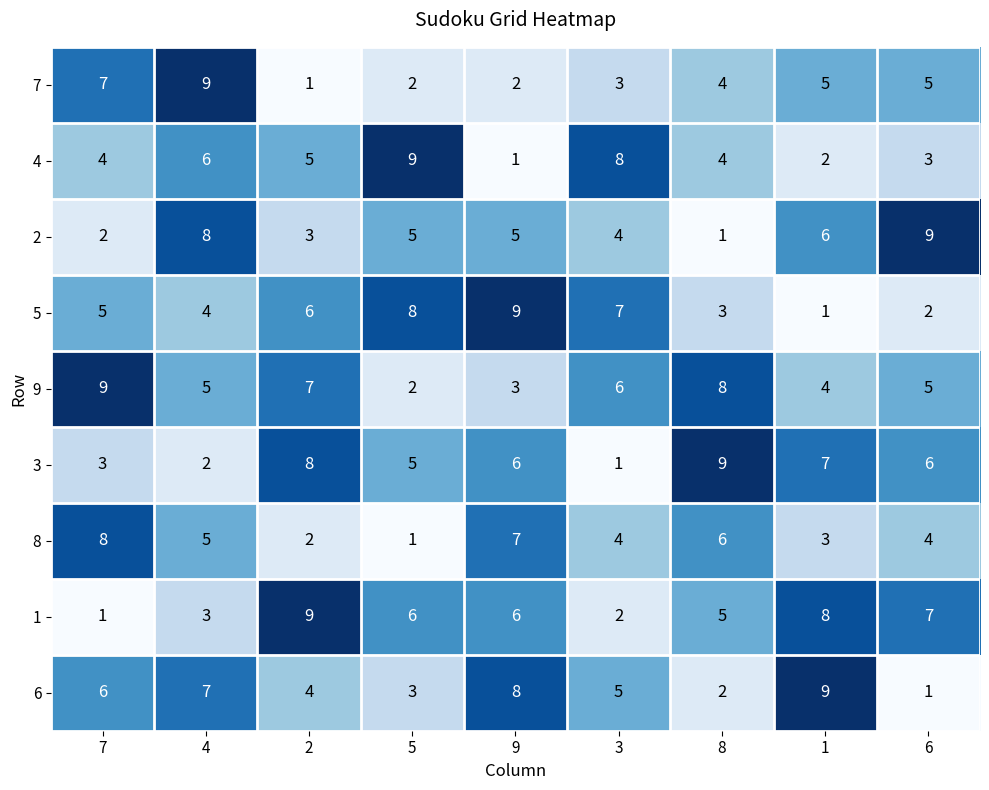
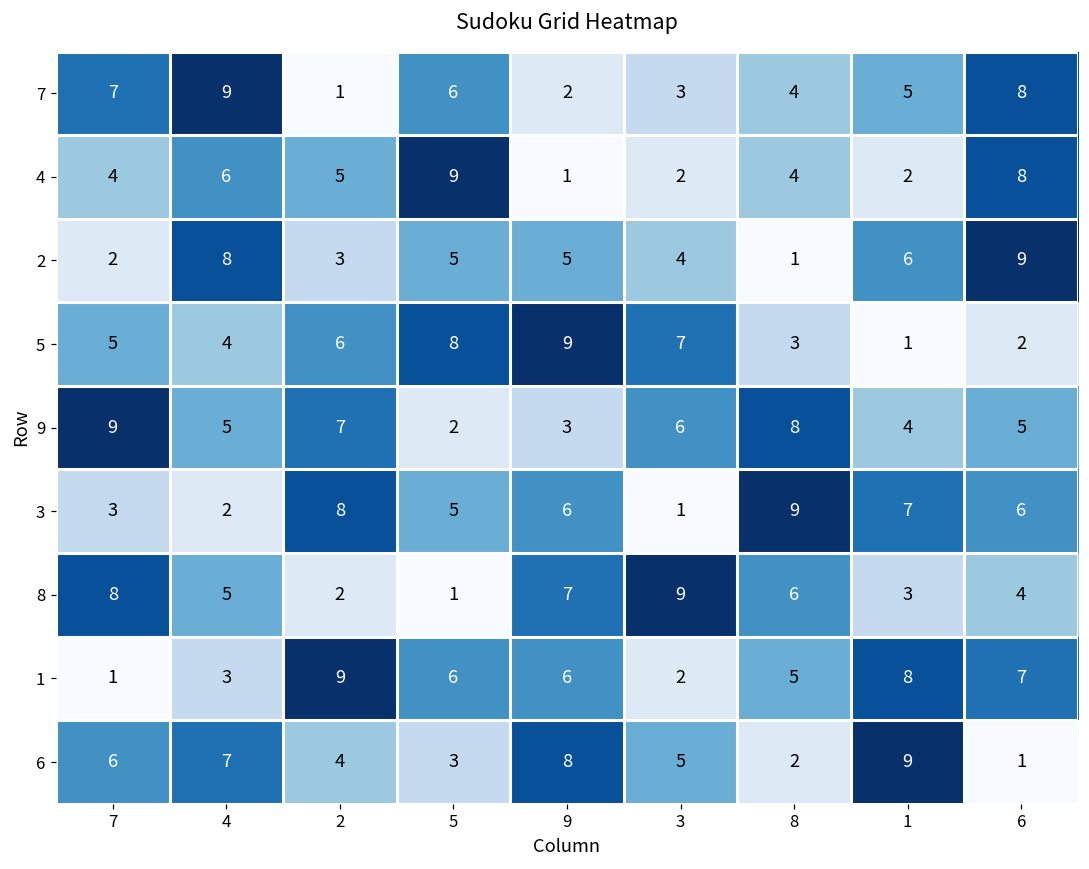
7, 5: 2 -> 6
7, 6: 5 -> 8
4, 3: 8 -> 2
4, 6: 3 -> 8
8, 3: 4 -> 9
